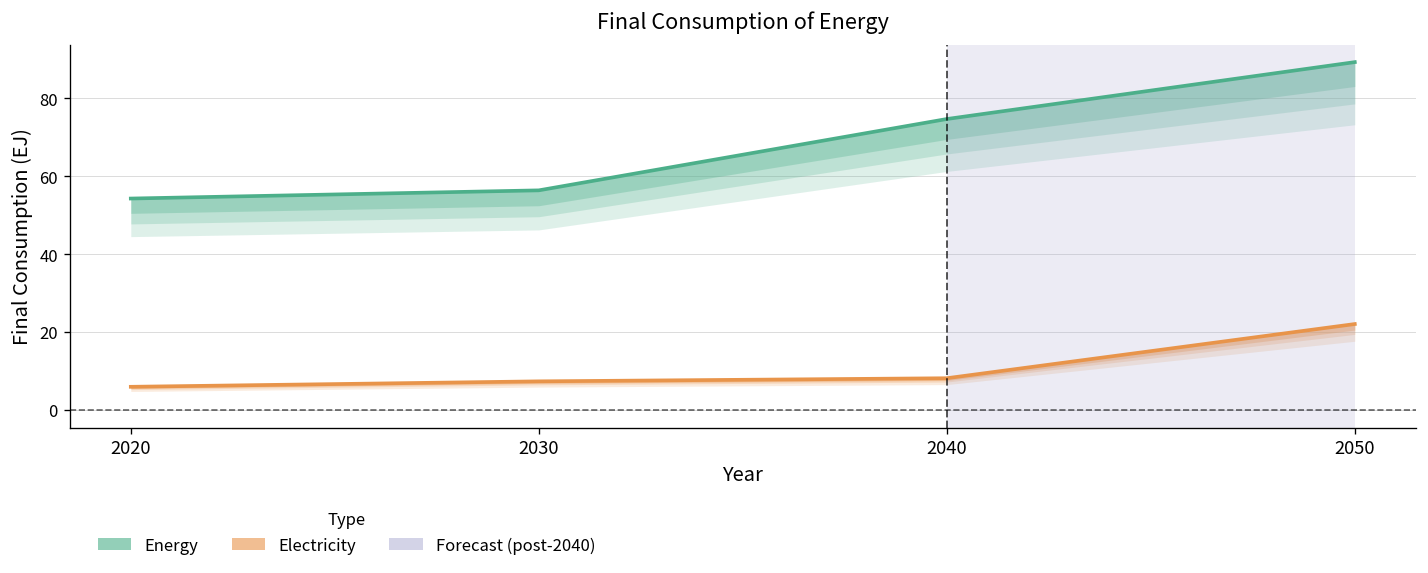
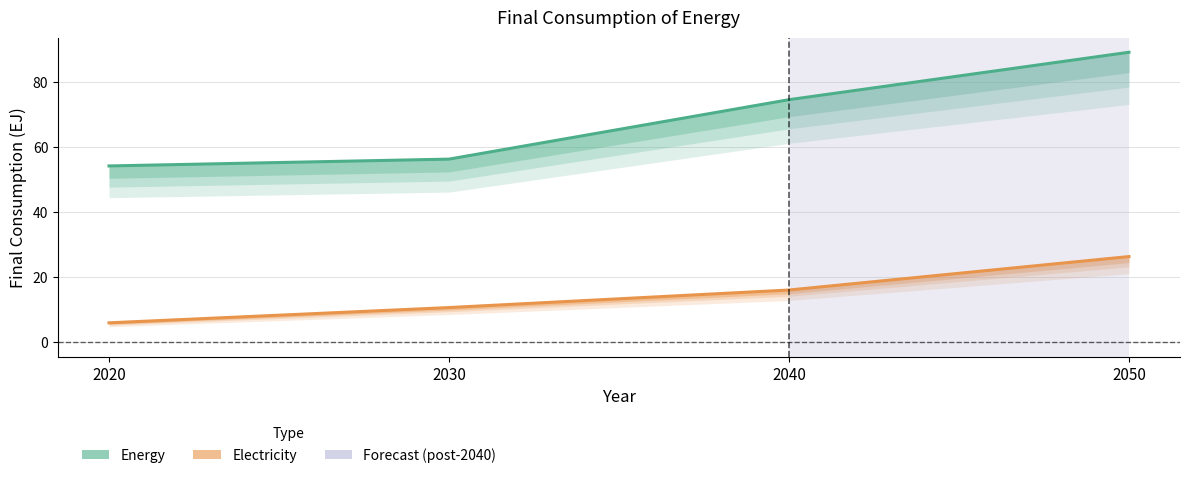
Electricity, 2030: 7 -> 11
Electricity, 2040: 8 -> 16
Electricity, 2050: 22 -> 26
